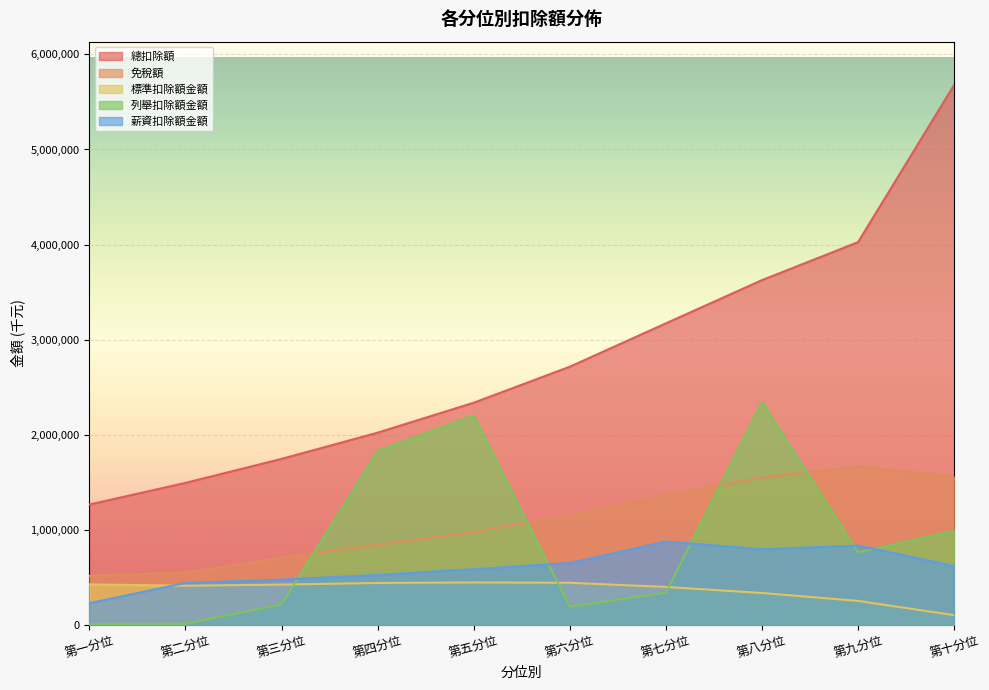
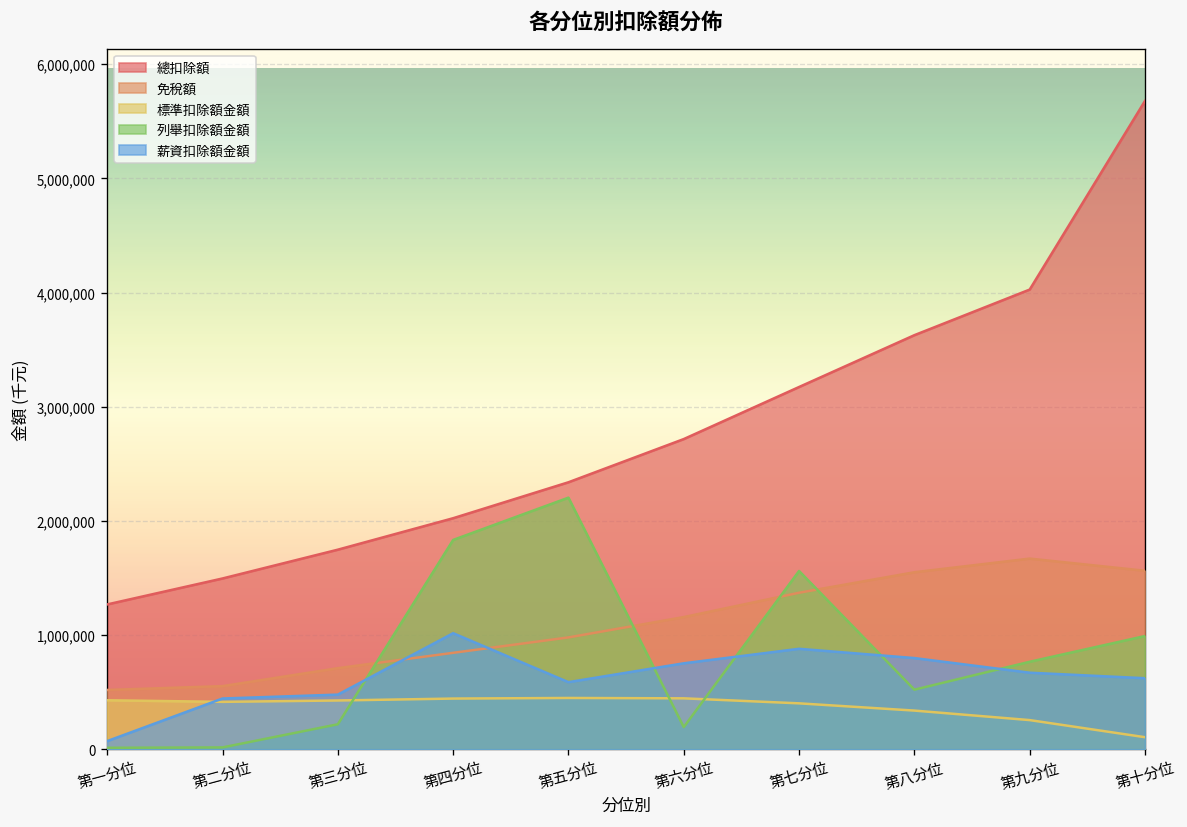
薪資扣除額金額, 第一分位: 200,000 -> 100,000
薪資扣除額金額, 第四分位: 500,000 -> 1,000,000
薪資扣除額金額, 第六分位: 700,000 -> 800,000
列舉扣除額金額, 第七分位: 300,000 -> 1,600,000
列舉扣除額金額, 第八分位: 2,300,000 -> 500,000
薪資扣除額金額, 第九分位: 800,000 -> 700,000
